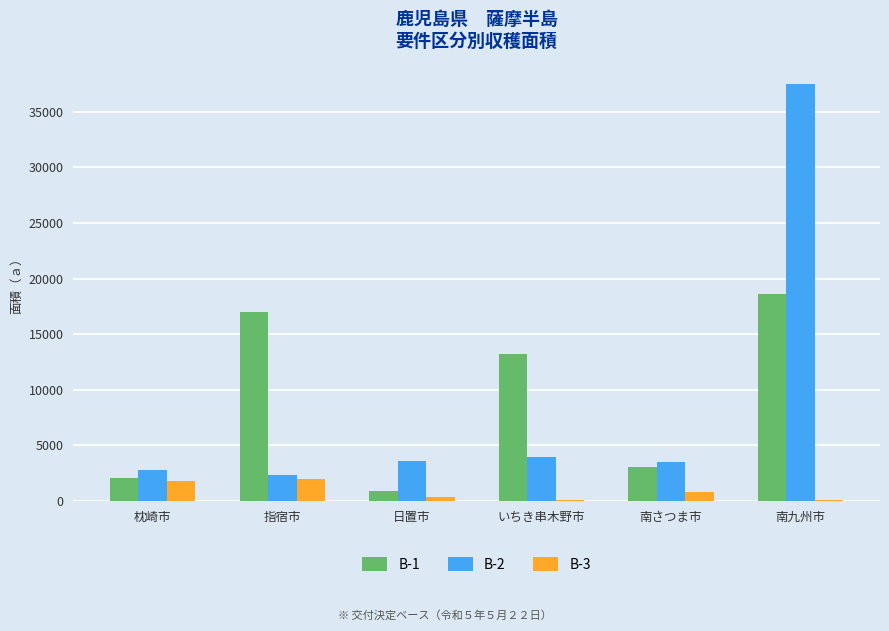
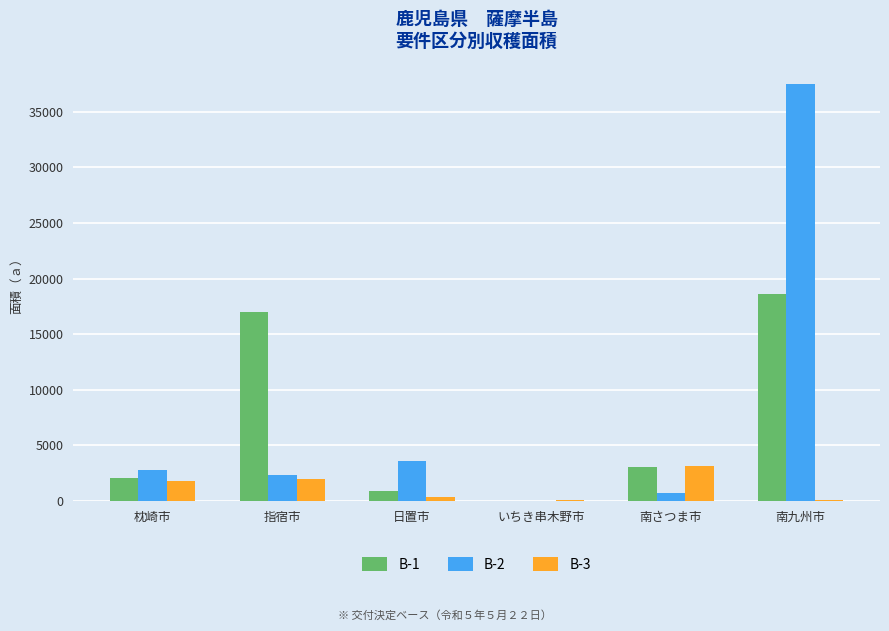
B-1, いちき串木野市: 13200 -> 0
B-2, いちき串木野市: 4000 -> 0
B-2, 南さつま市: 3500 -> 700
B-3, 南さつま市: 800 -> 3100
